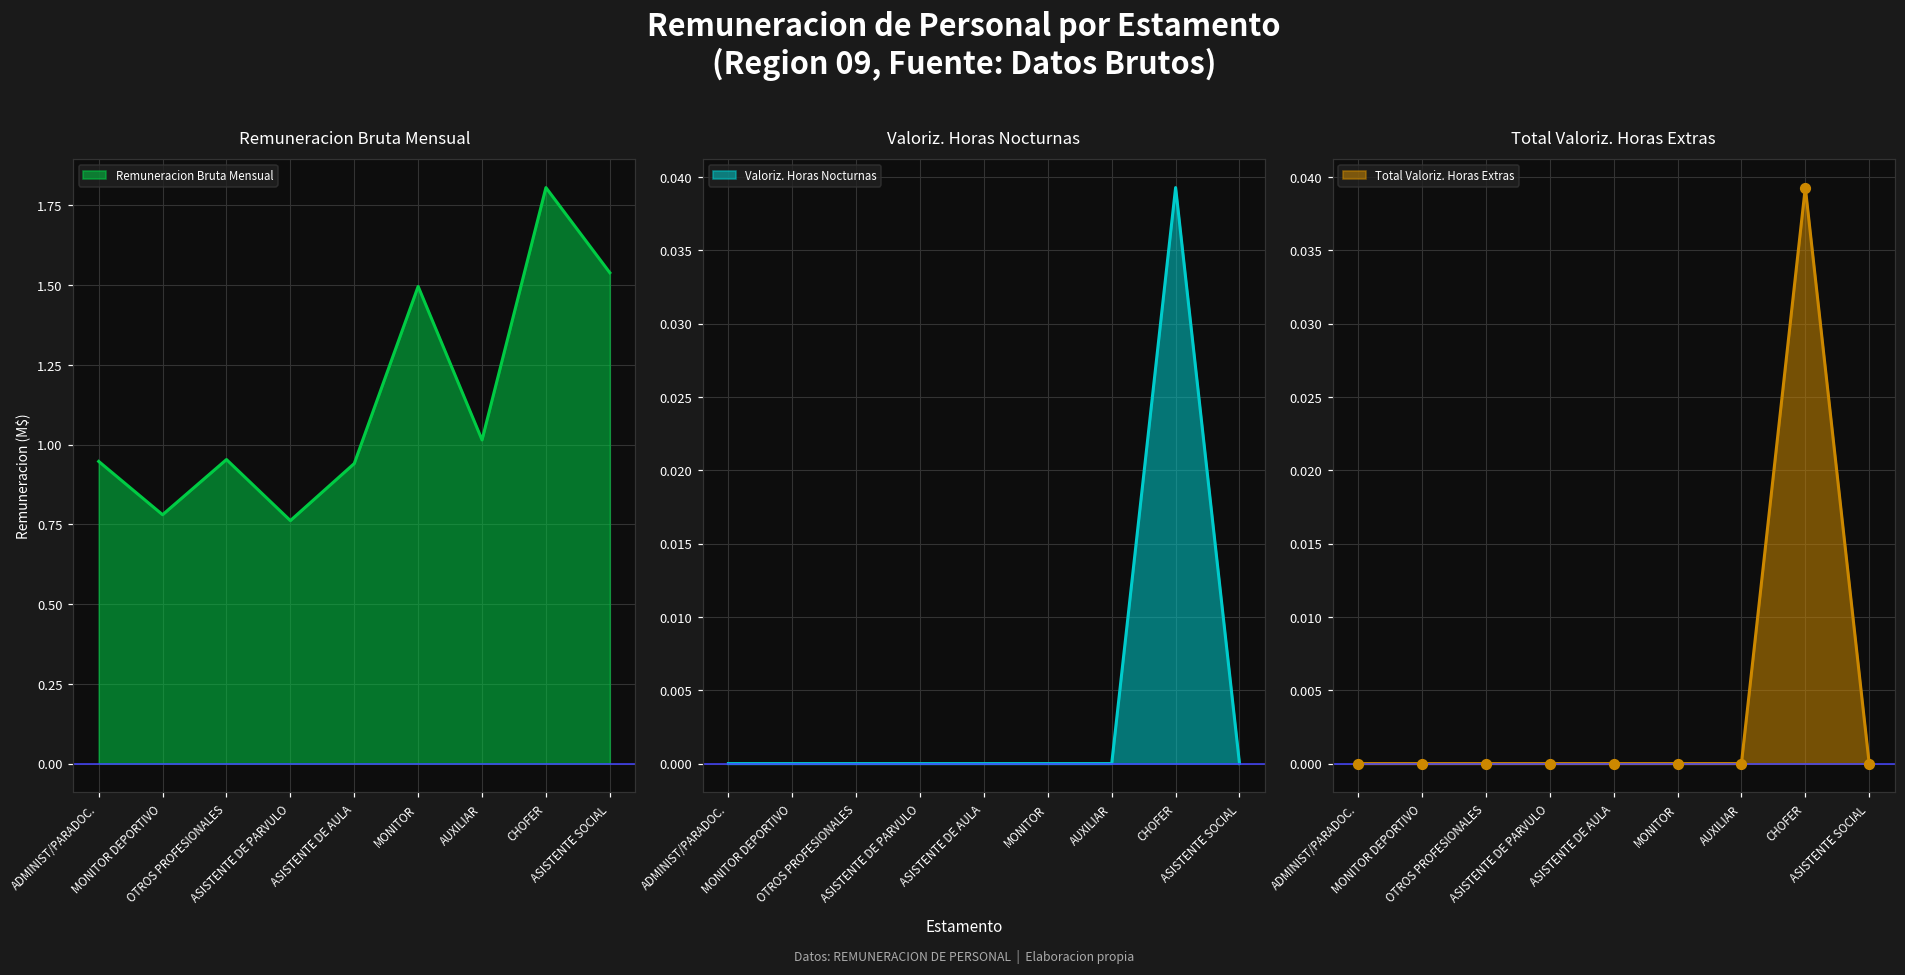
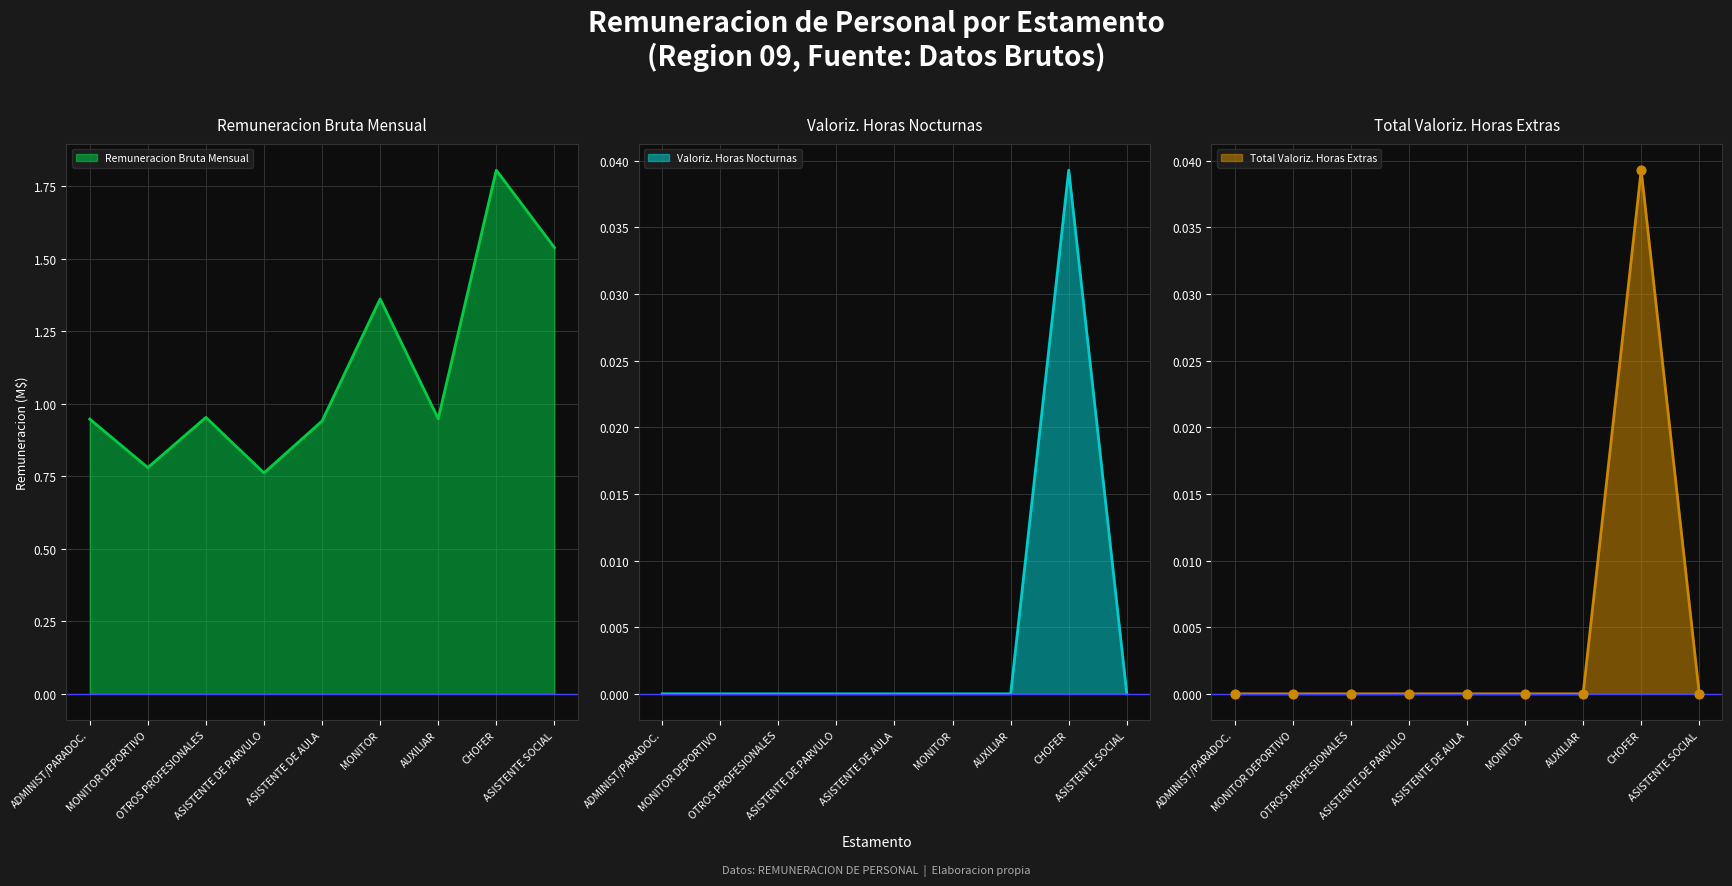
Remuneracion Bruta Mensual, MONITOR: 1.50 -> 1.36
Remuneracion Bruta Mensual, AUXILIAR: 1.01 -> 0.95
